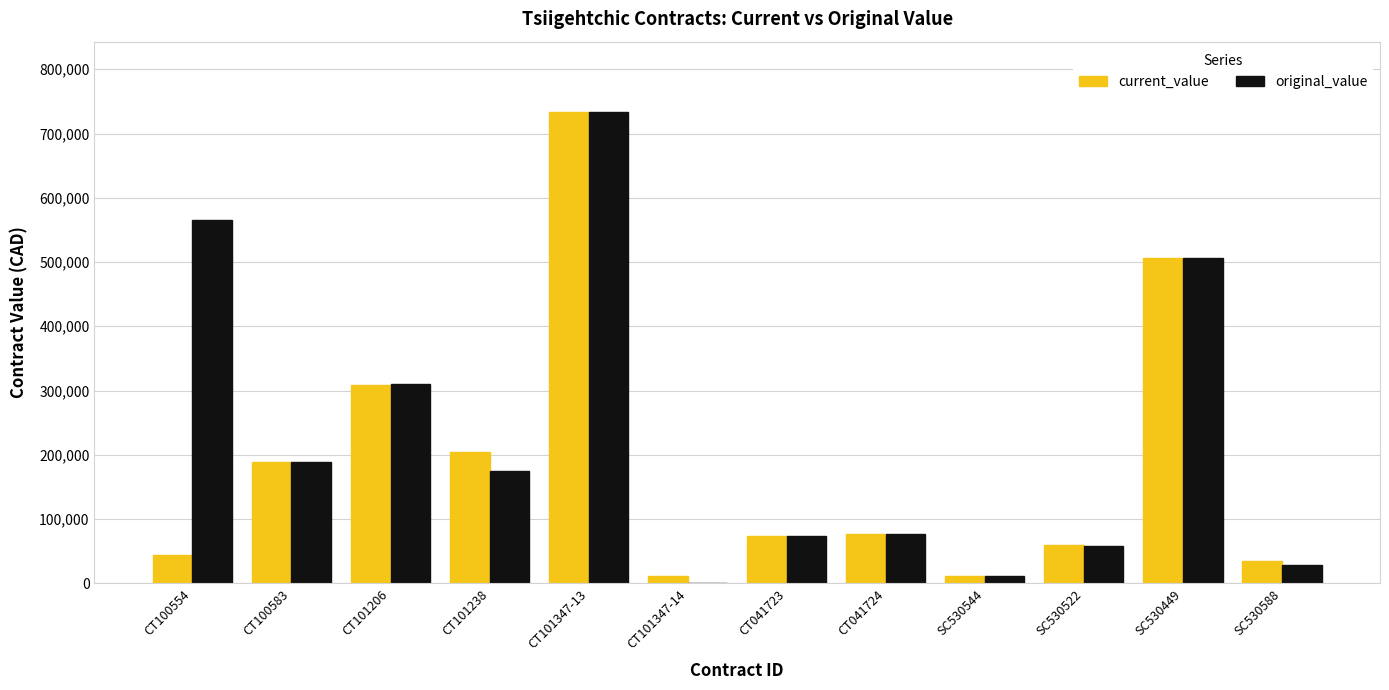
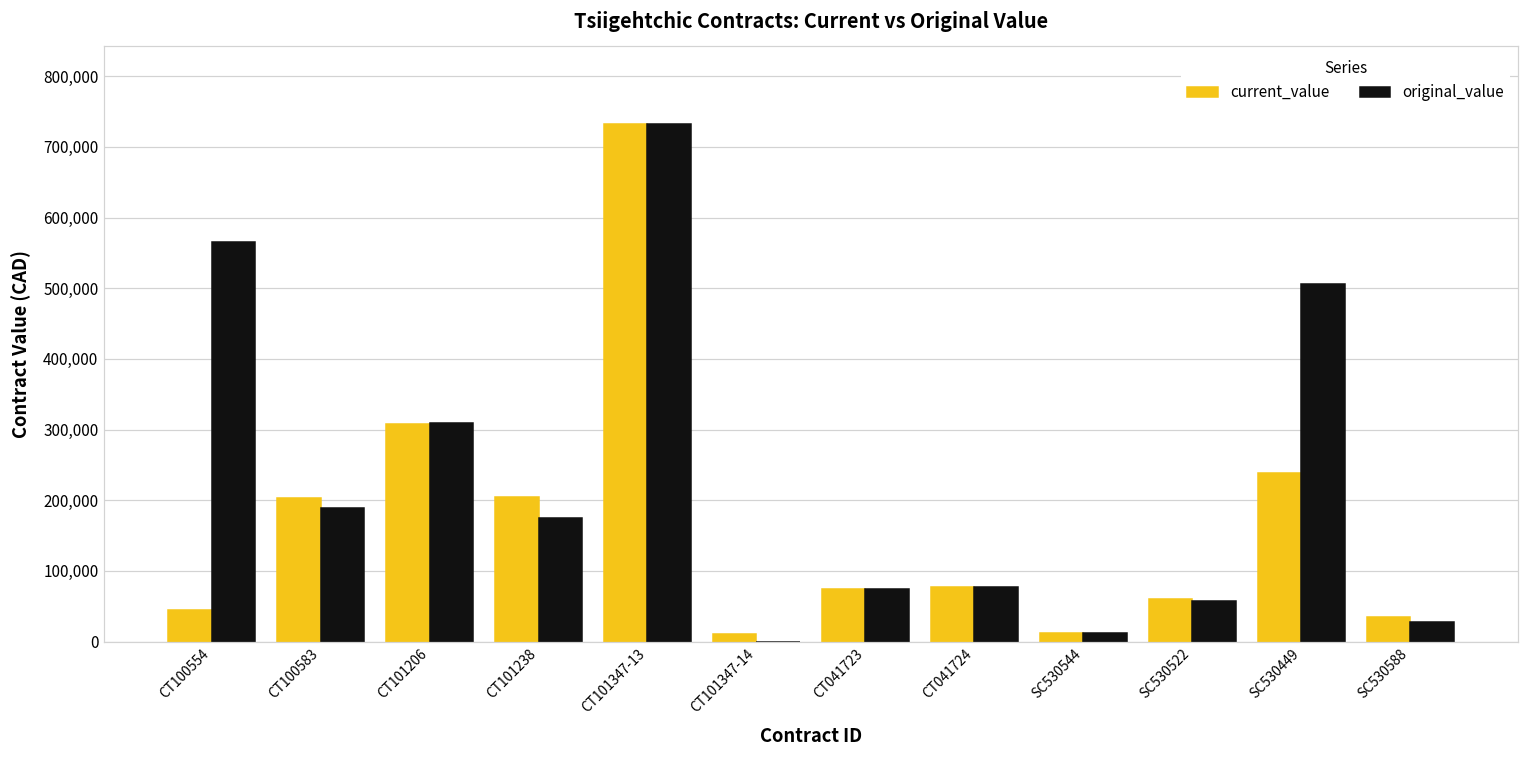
current_value, CT100583: 190,000 -> 200,000
current_value, SC530449: 510,000 -> 240,000
